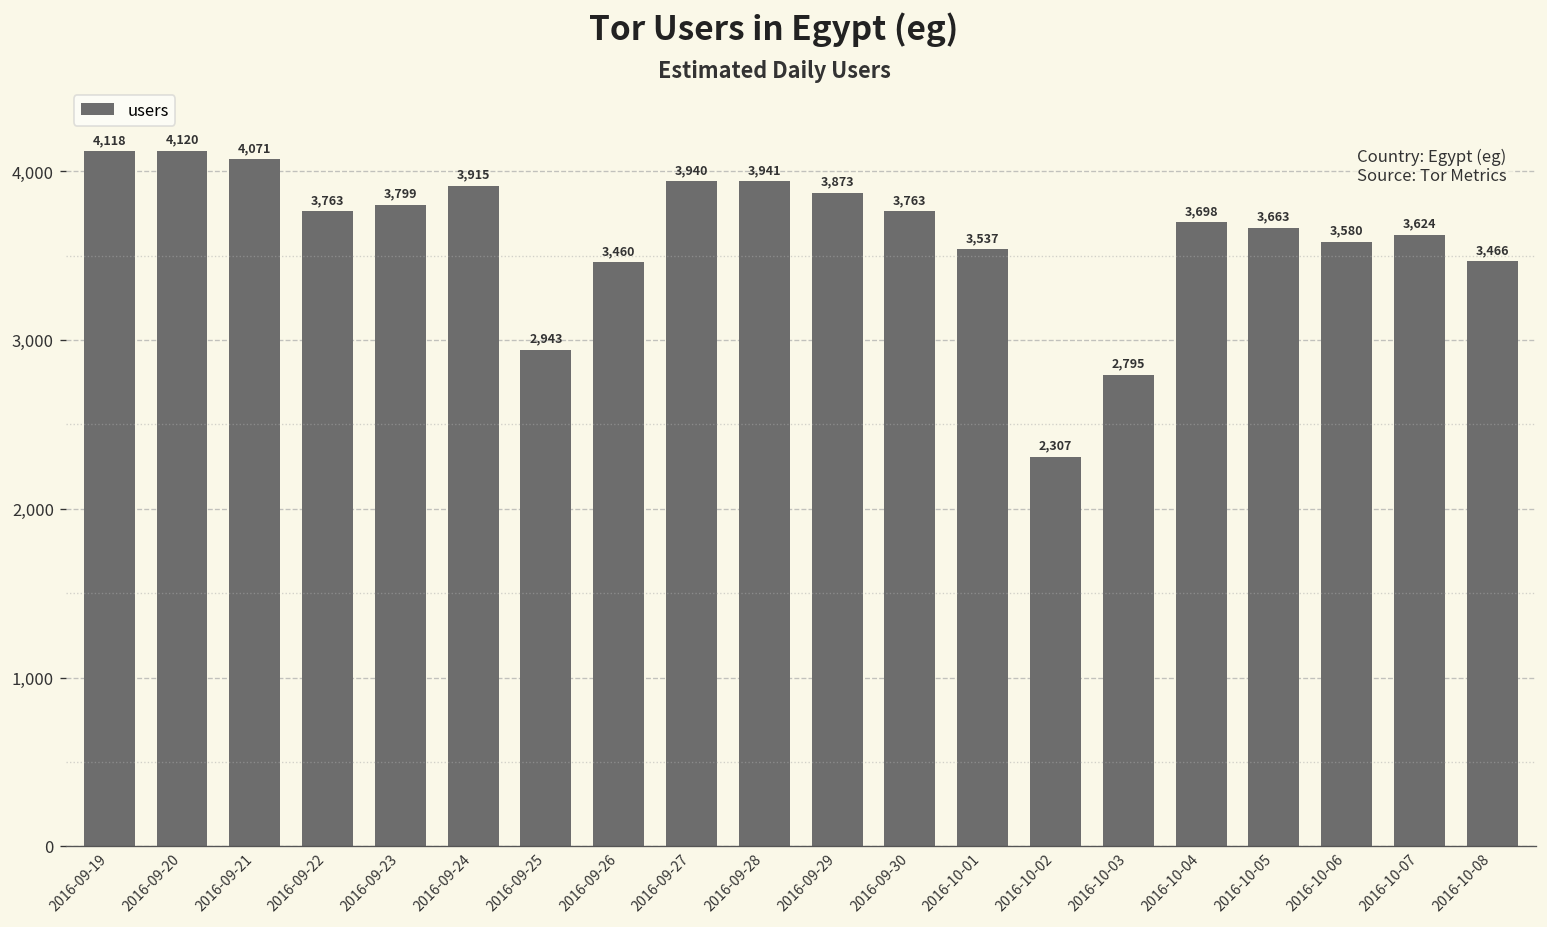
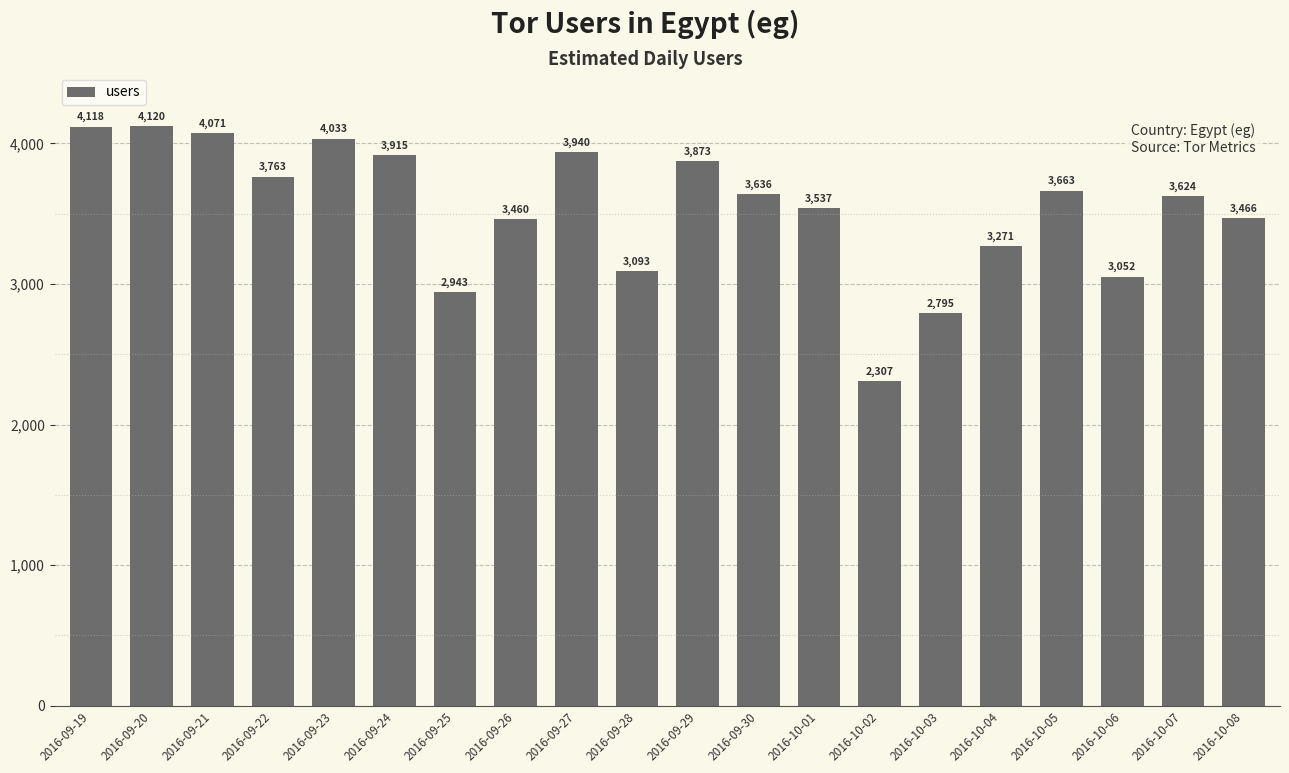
2016-09-23: 3,799 -> 4,033
2016-09-28: 3,941 -> 3,093
2016-09-30: 3,763 -> 3,636
2016-10-04: 3,698 -> 3,271
2016-10-06: 3,580 -> 3,052
